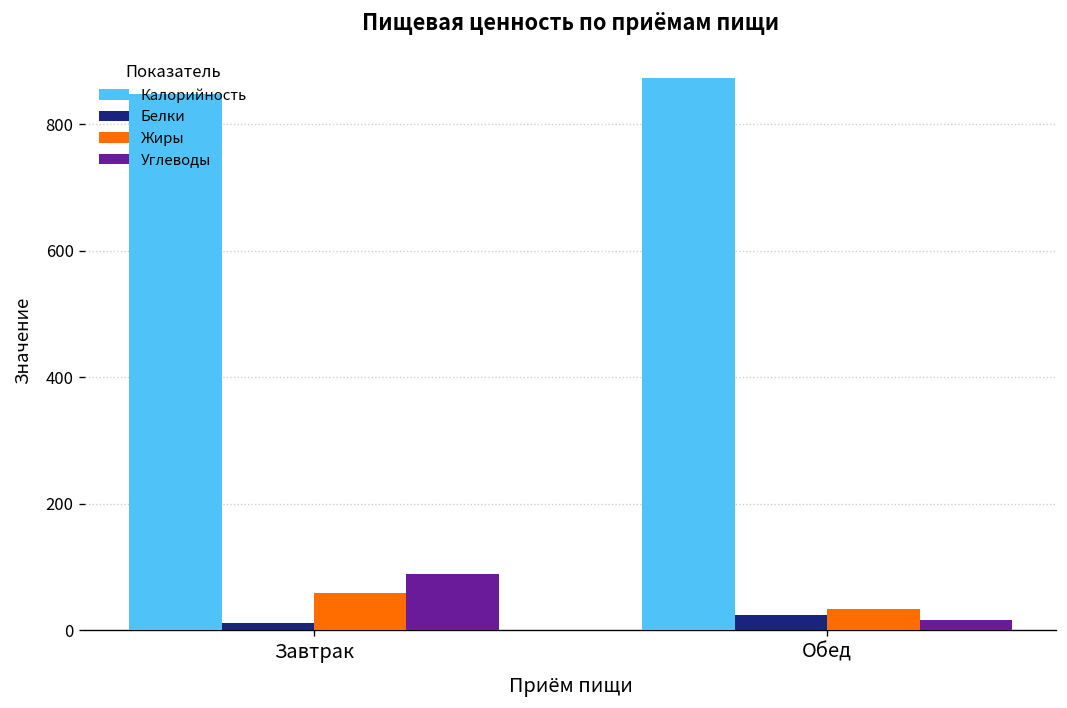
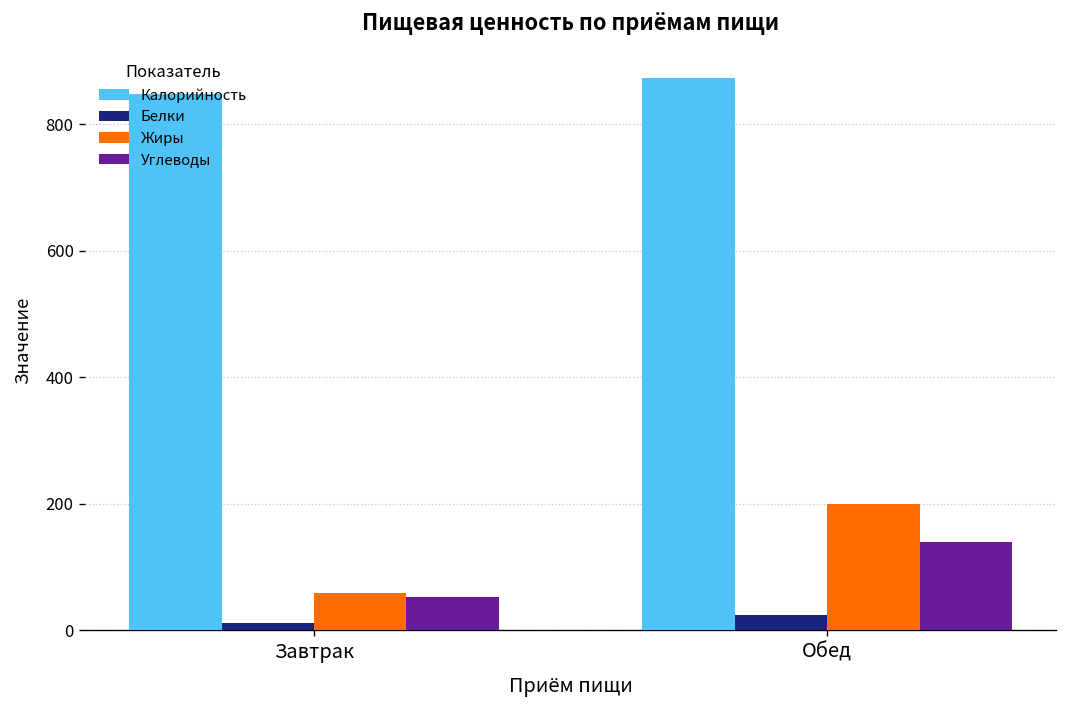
Углеводы, Завтрак: 90 -> 50
Жиры, Обед: 30 -> 200
Углеводы, Обед: 20 -> 140
